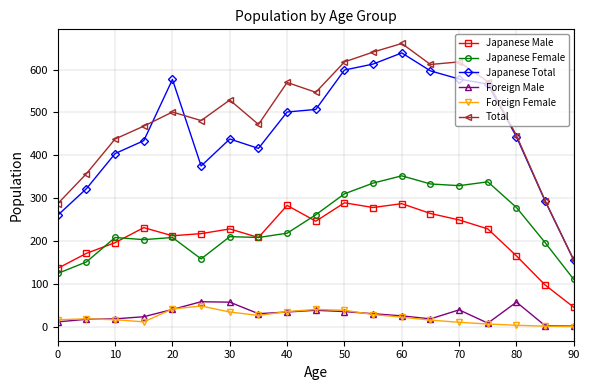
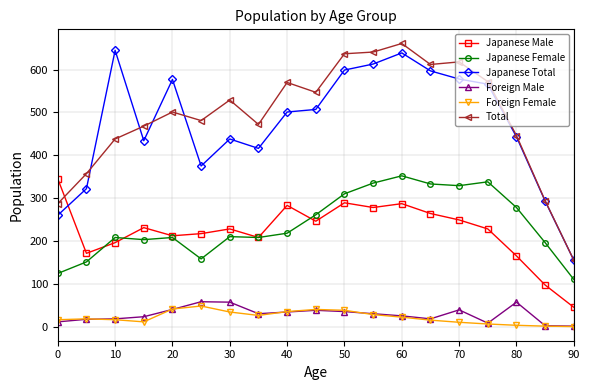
Japanese Male, 0: 140 -> 350
Japanese Total, 10: 400 -> 650
Total, 50: 620 -> 640
